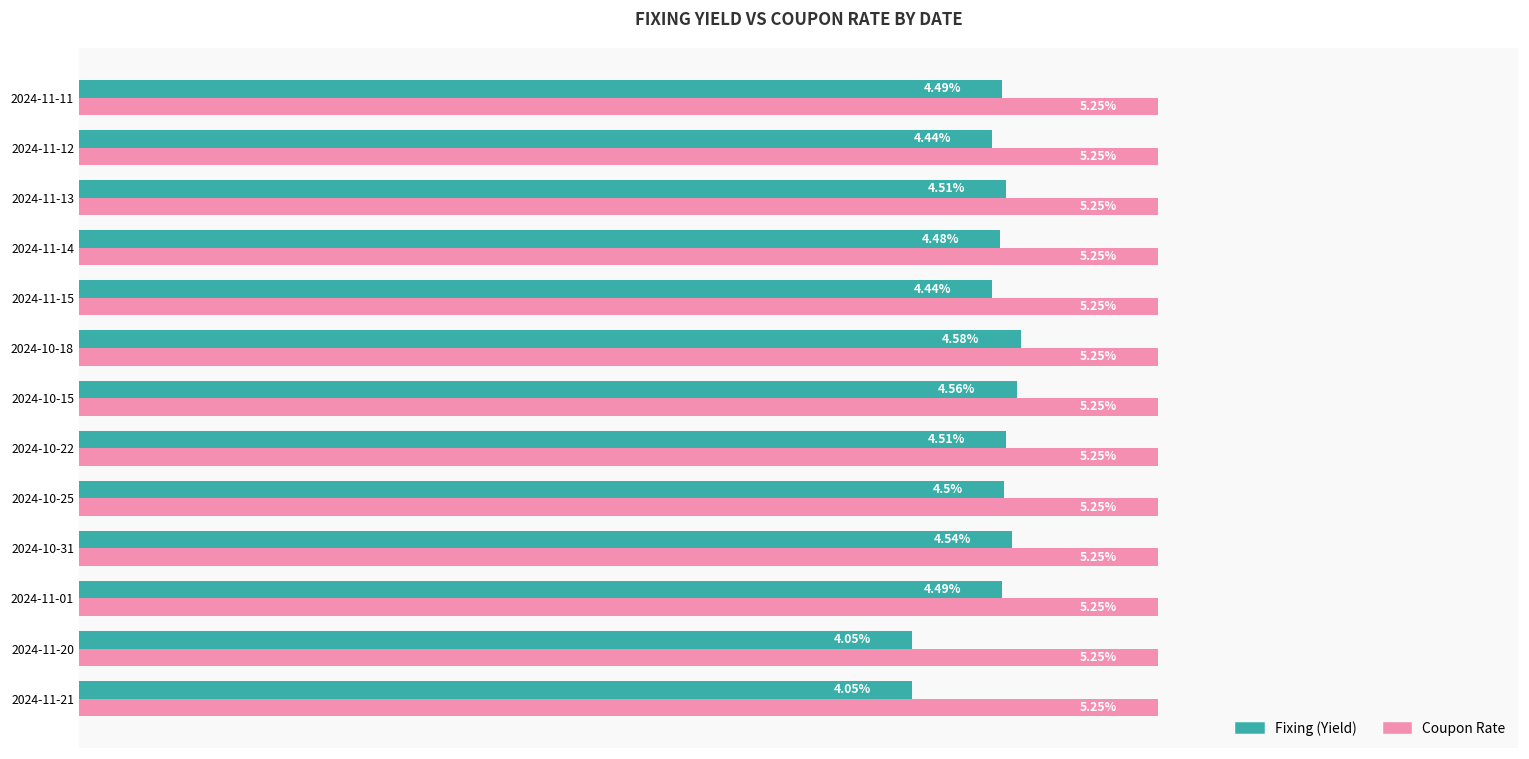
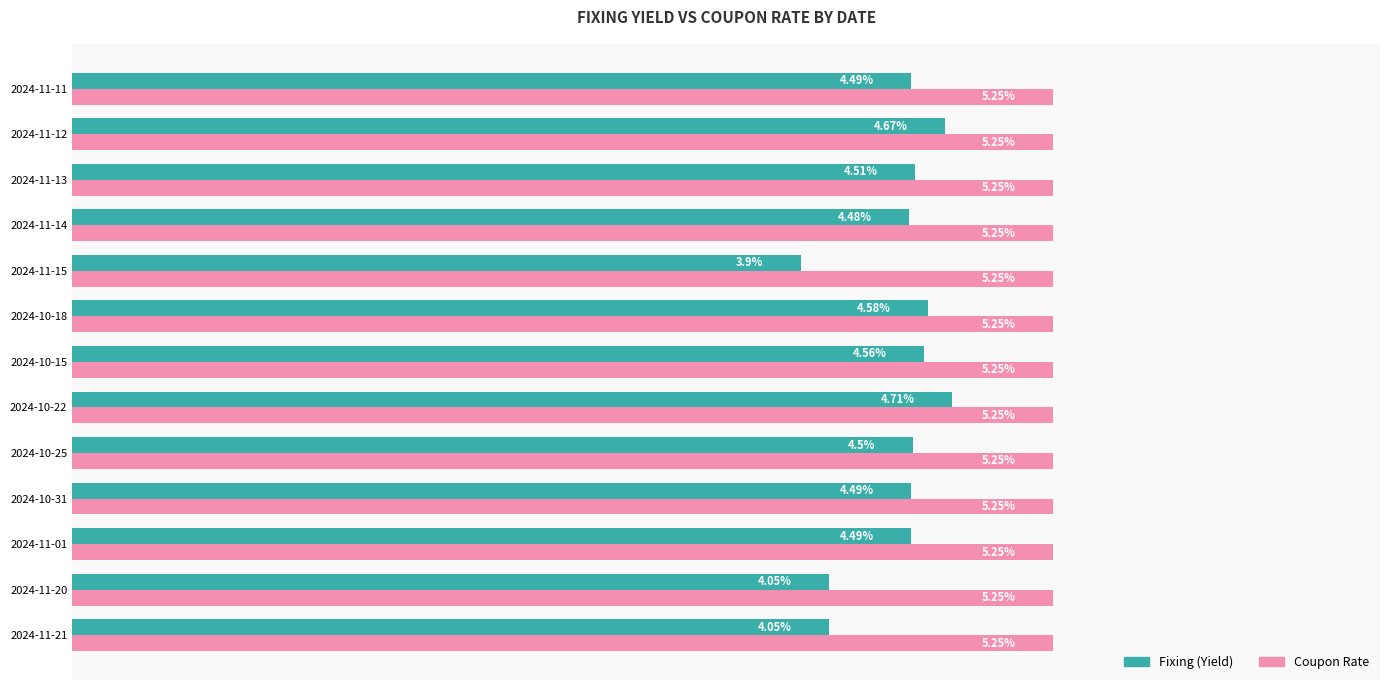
Fixing (Yield), 2024-11-12: 4.44% -> 4.67%
Fixing (Yield), 2024-11-15: 4.44% -> 3.9%
Fixing (Yield), 2024-10-22: 4.51% -> 4.71%
Fixing (Yield), 2024-10-31: 4.54% -> 4.49%
